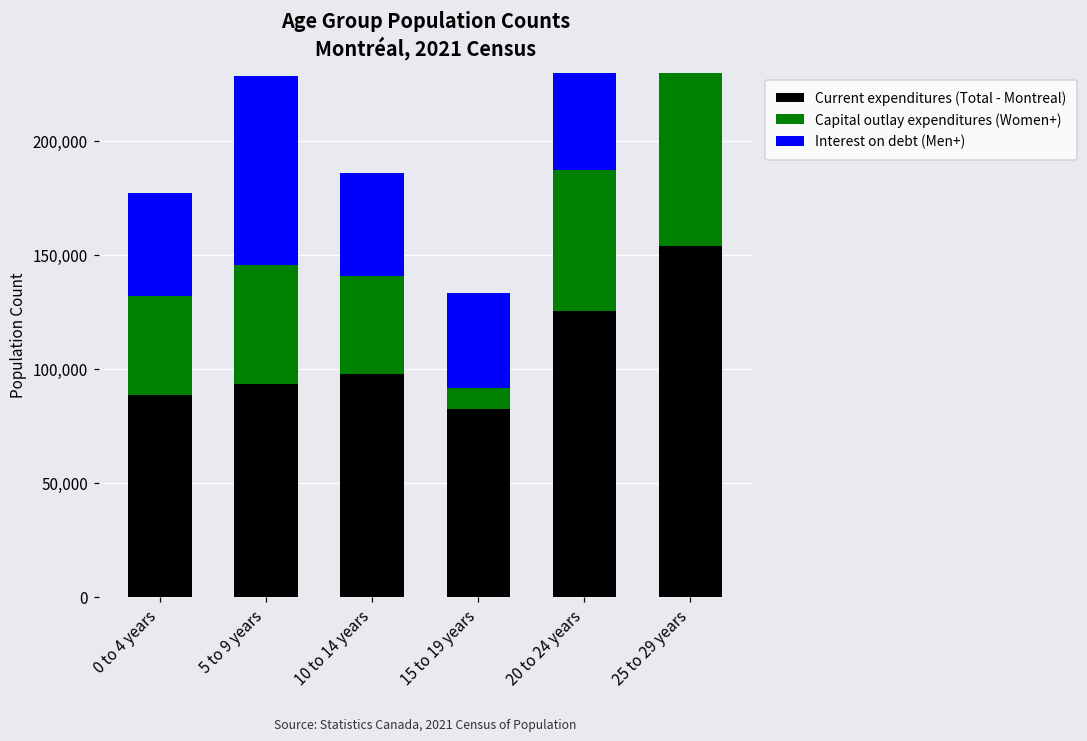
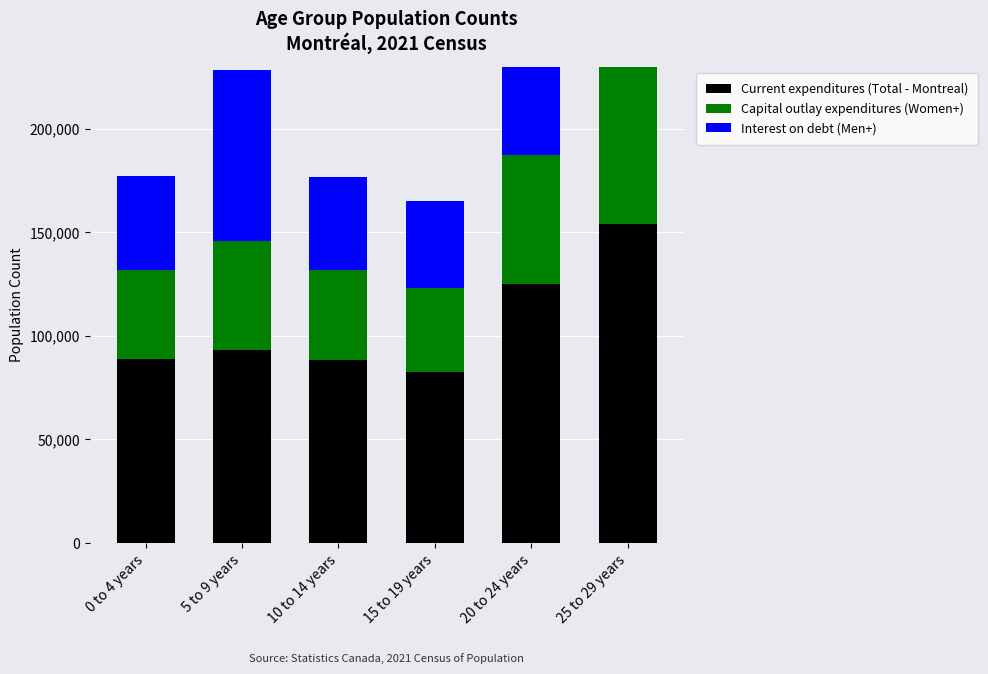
Current expenditures (Total - Montreal), 10 to 14 years: 98,000 -> 88,000
Capital outlay expenditures (Women+), 15 to 19 years: 9,000 -> 41,000
